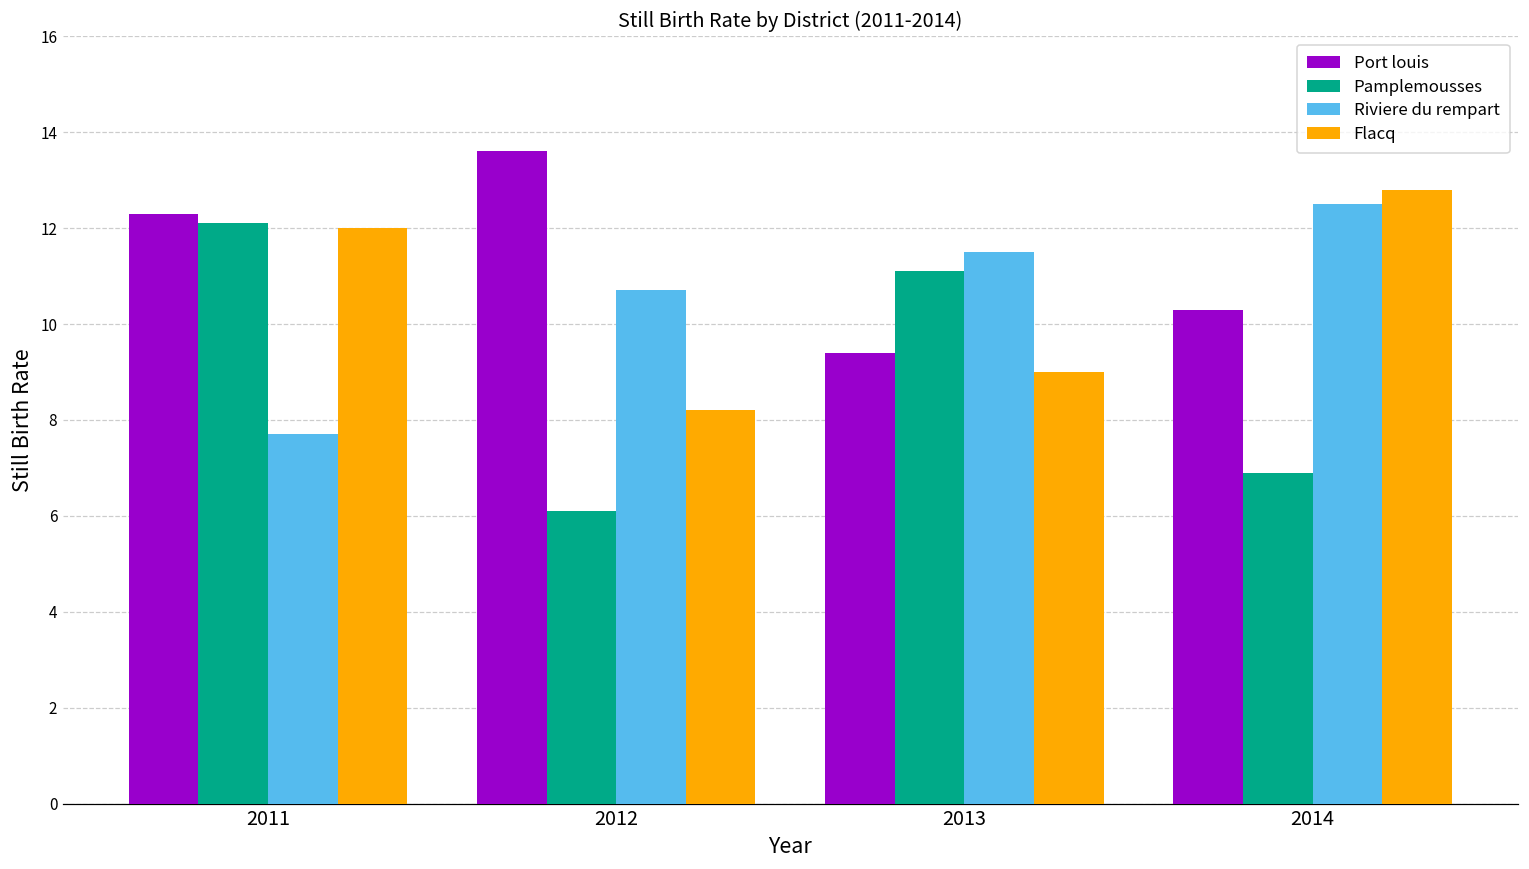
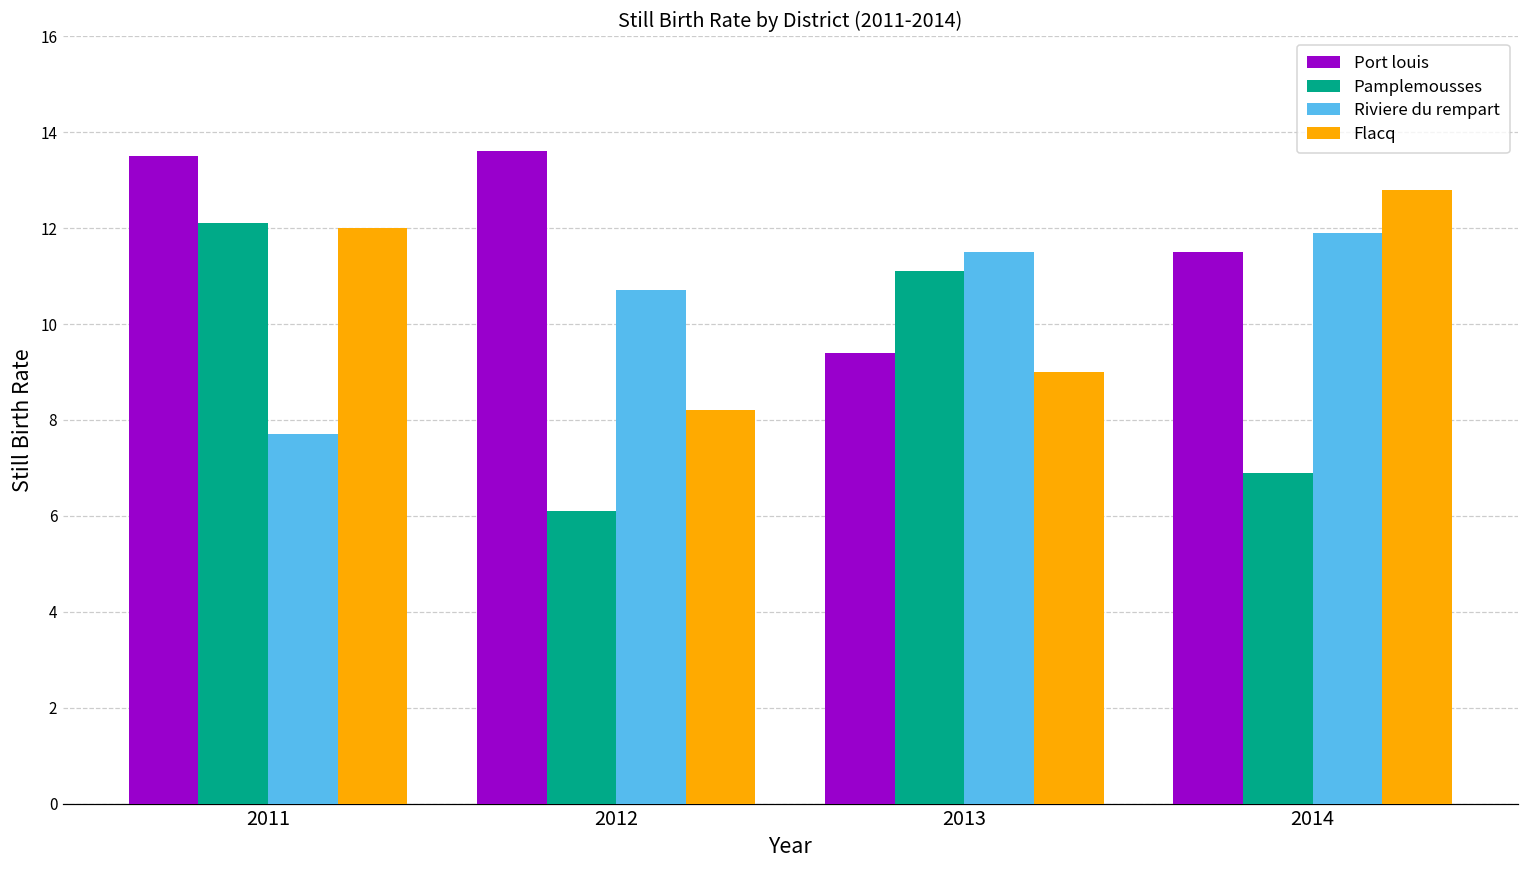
Port louis, 2011: 12.3 -> 13.5
Port louis, 2014: 10.3 -> 11.5
Riviere du rempart, 2014: 12.5 -> 11.9
